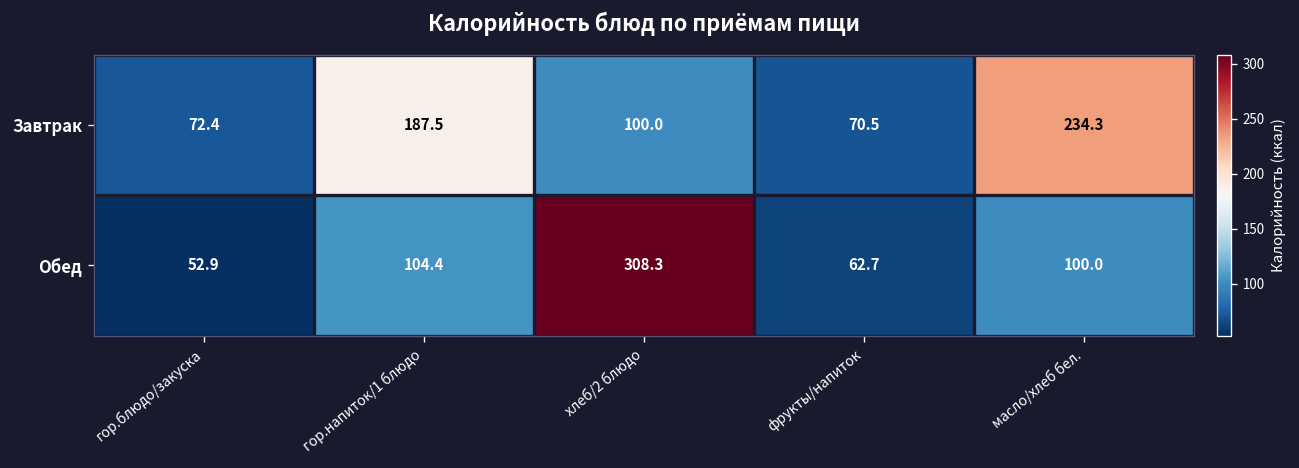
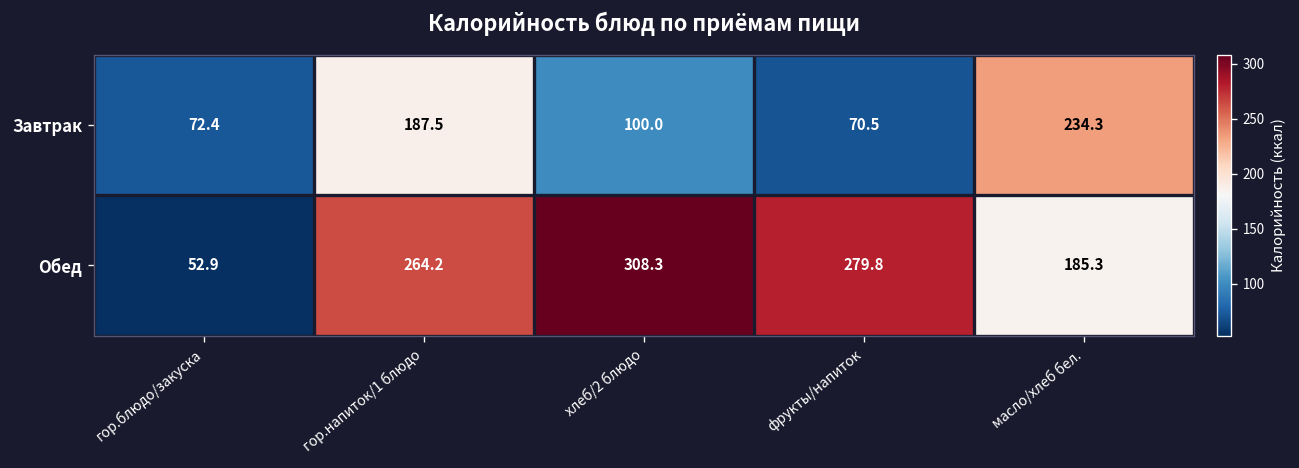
Обед, гор.напиток/1 блюдо: 104.4 -> 264.2
Обед, фрукты/напиток: 62.7 -> 279.8
Обед, масло/хлеб бел.: 100.0 -> 185.3
